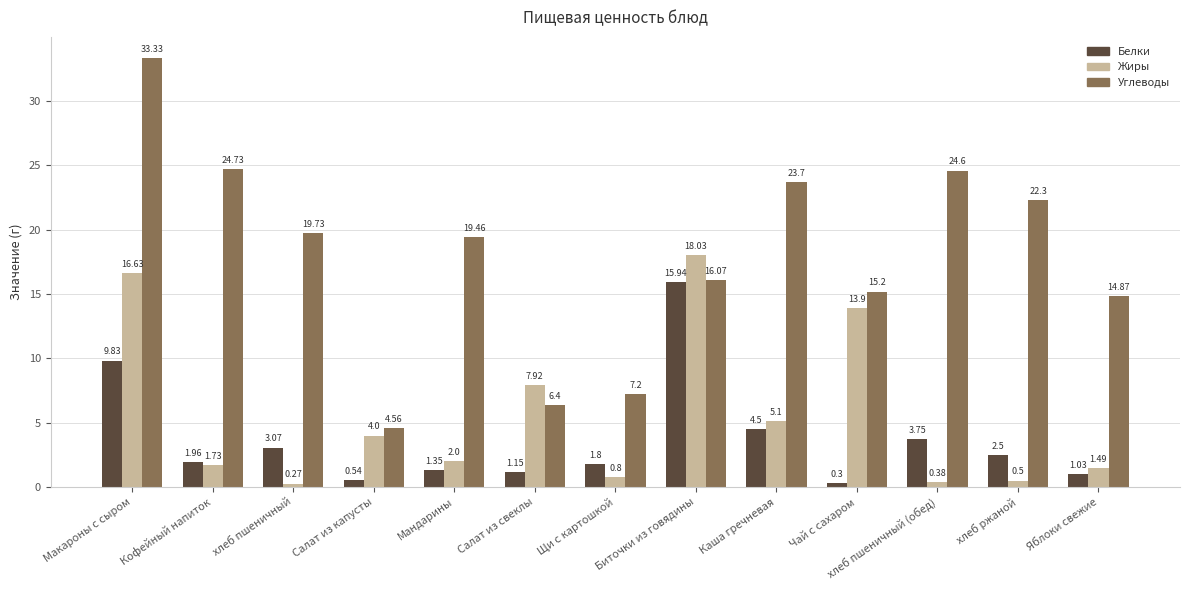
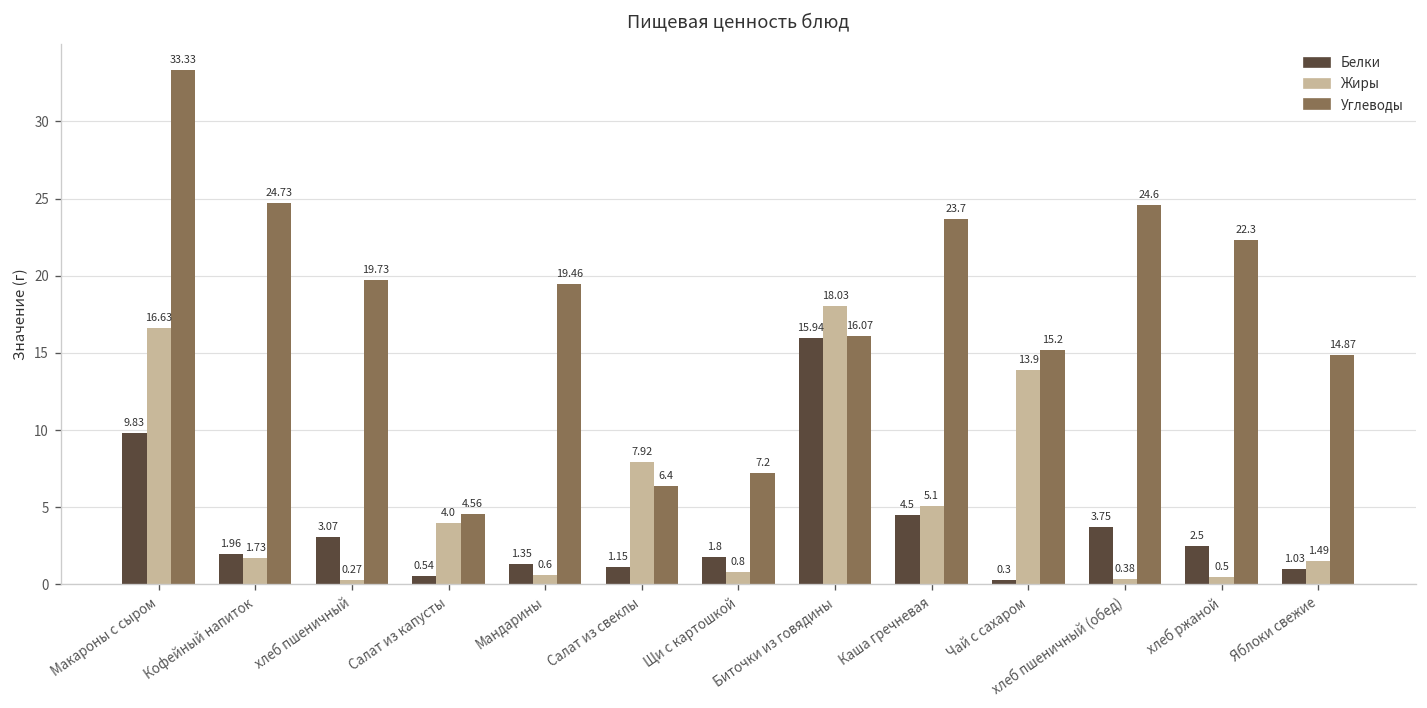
Жиры, Мандарины: 2.0 -> 0.6
